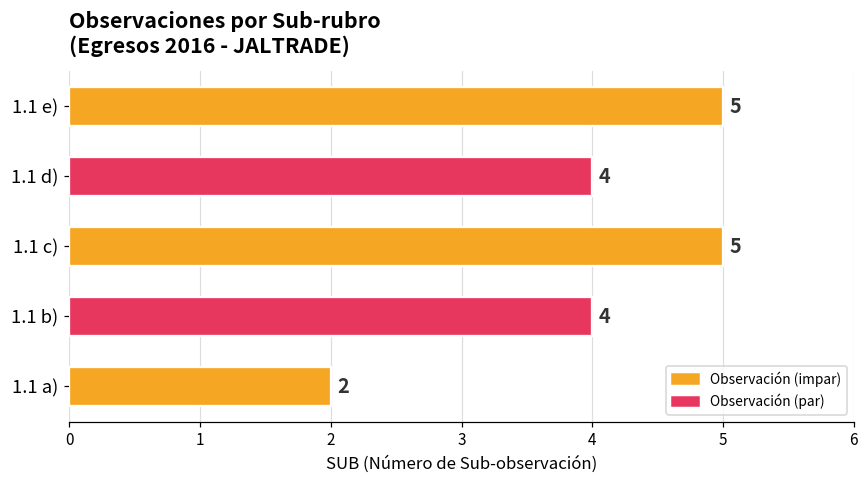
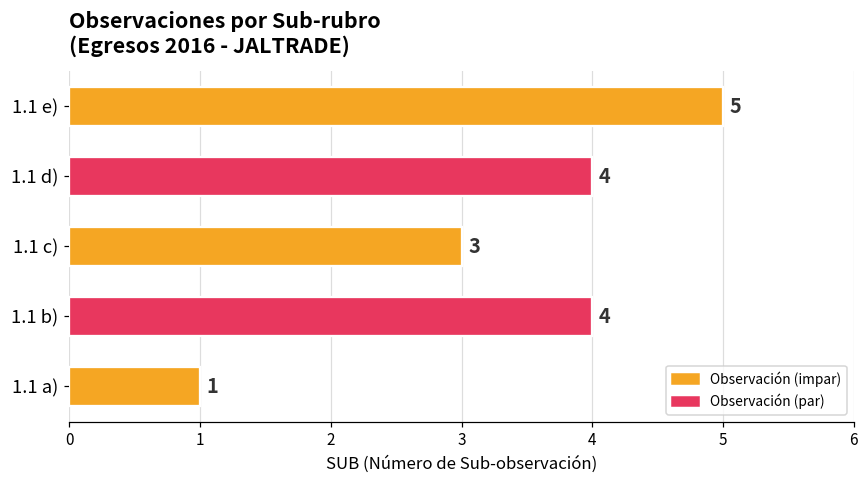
1.1 c): 5 -> 3
1.1 a): 2 -> 1
